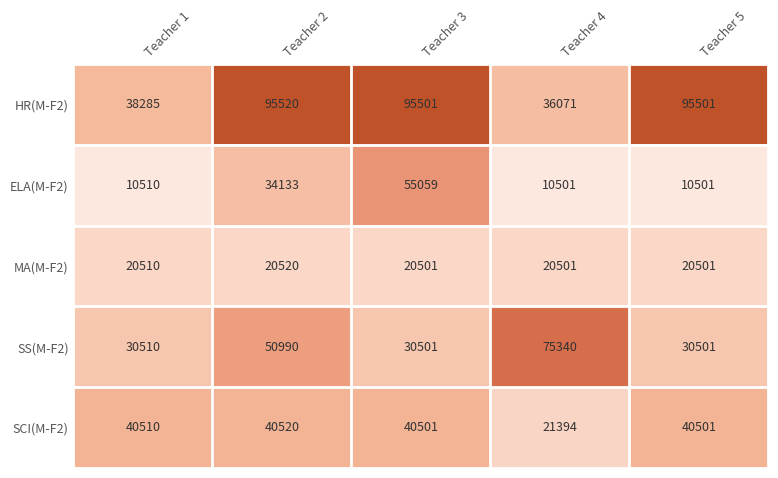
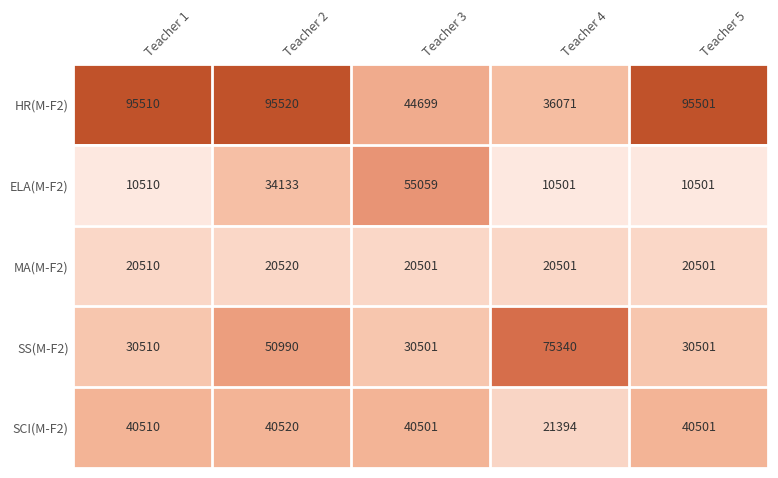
HR(M-F2), Teacher 1: 38285 -> 95510
HR(M-F2), Teacher 3: 95501 -> 44699
